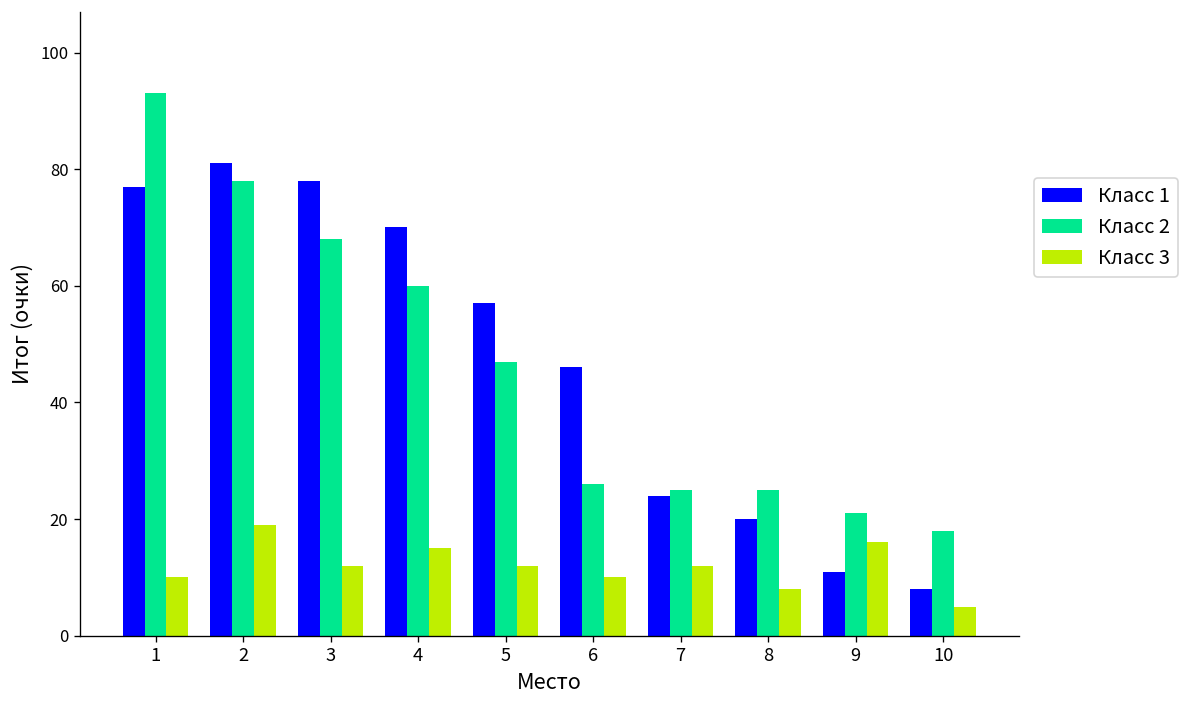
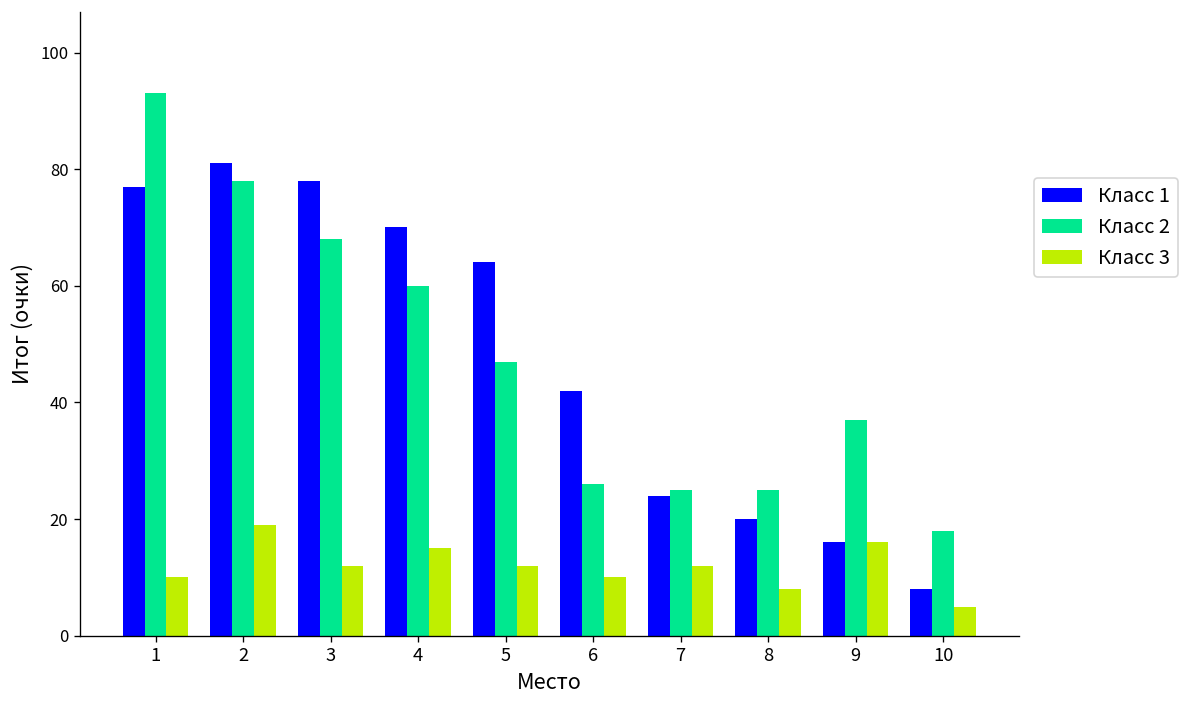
Класс 1, 5: 57 -> 64
Класс 1, 6: 46 -> 42
Класс 1, 9: 11 -> 16
Класс 2, 9: 21 -> 37
